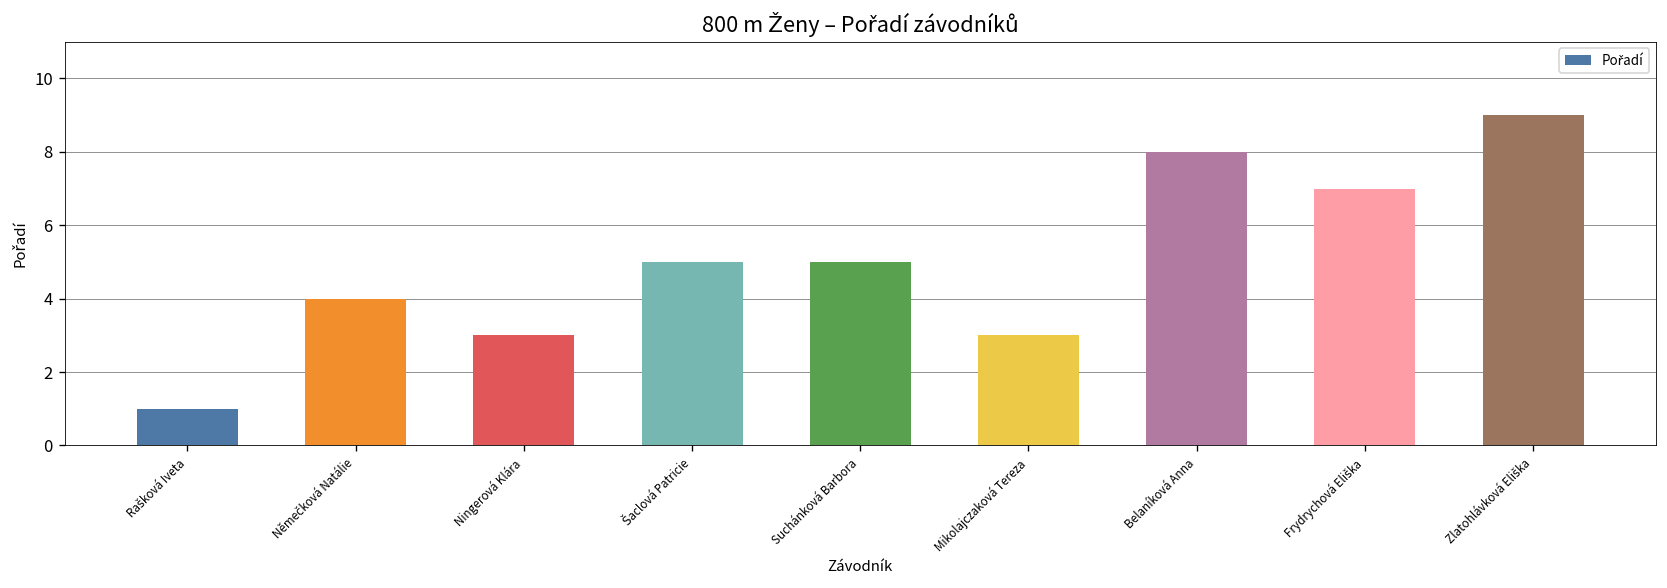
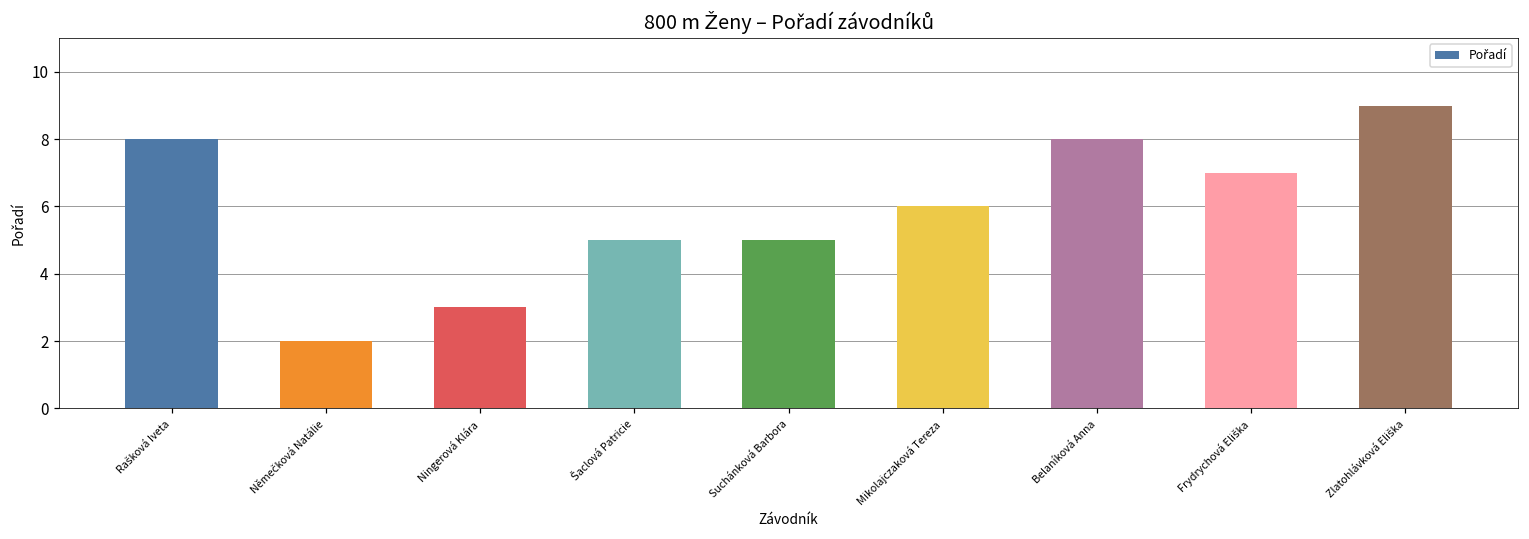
Rašková Iveta: 1 -> 8
Němečková Natálie: 4 -> 2
Mikolajczaková Tereza: 3 -> 6
